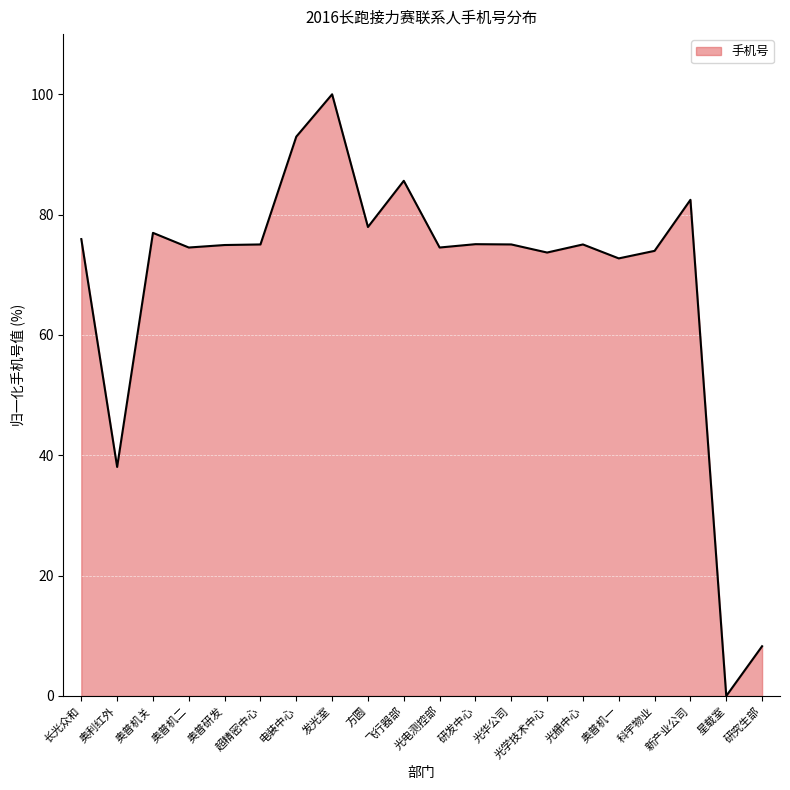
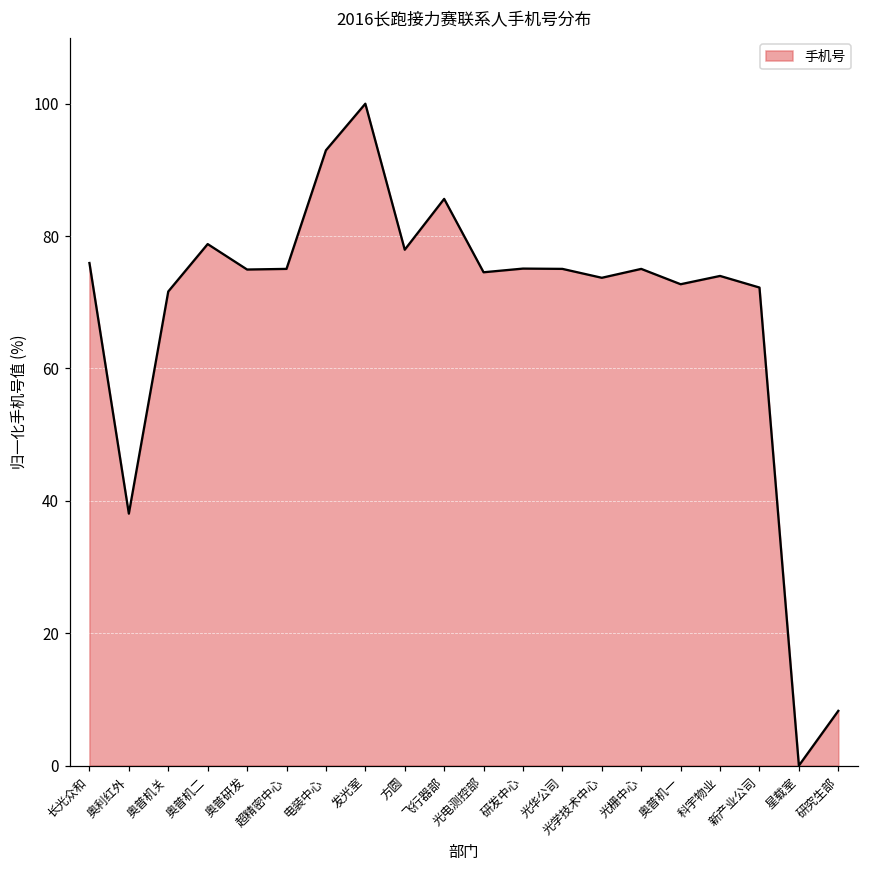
奥普机关: 77 -> 72
奥普机二: 75 -> 79
新产业公司: 82 -> 72
